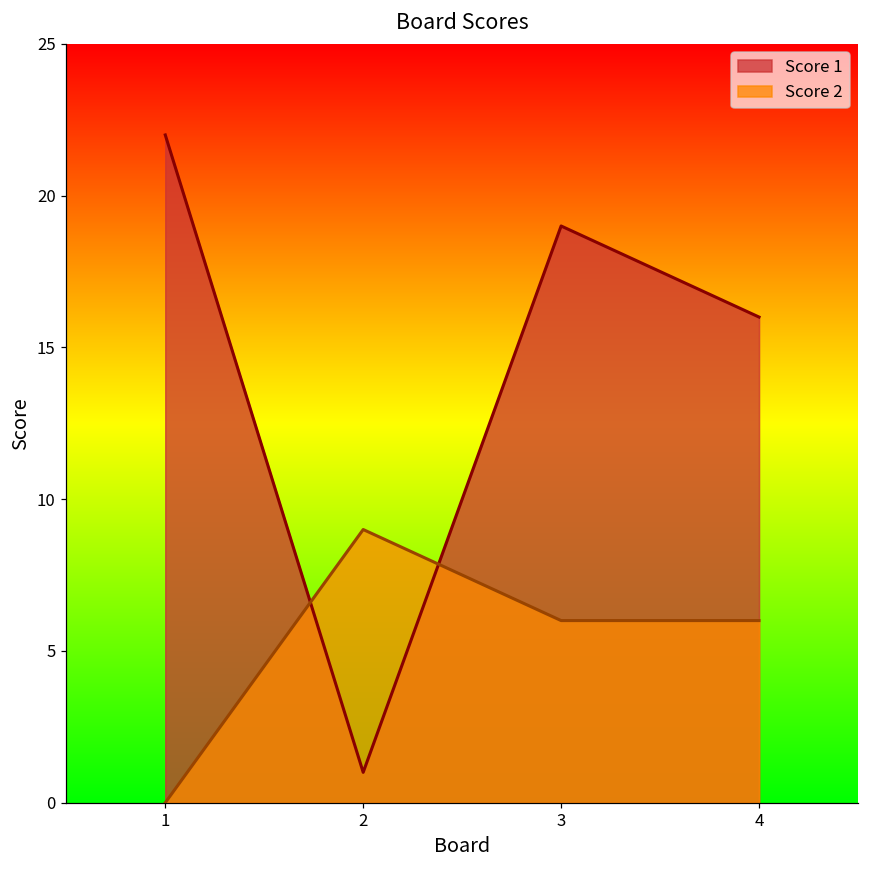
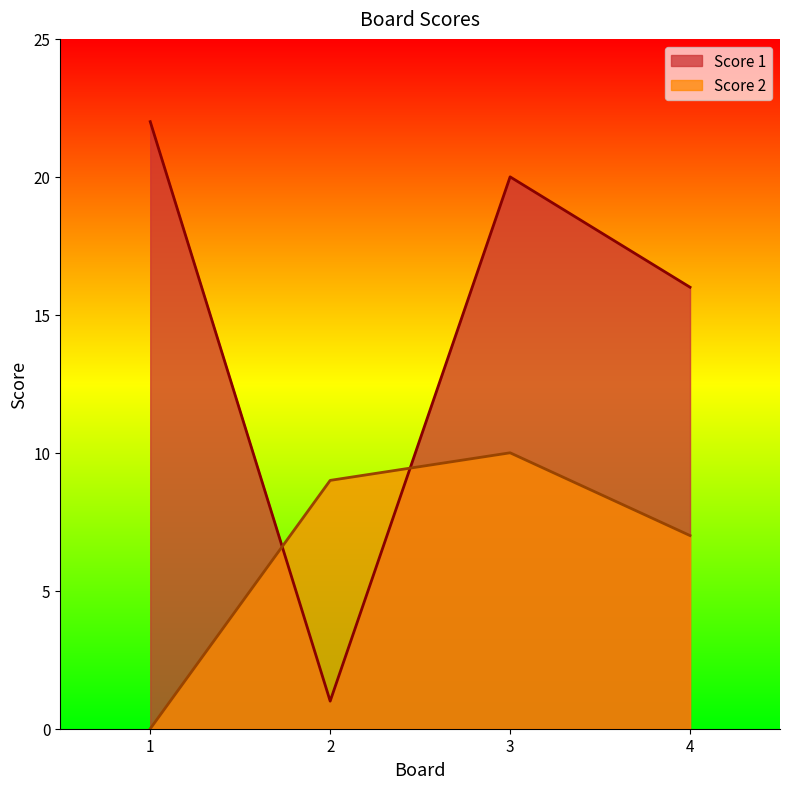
Score 1, 3: 19 -> 20
Score 2, 3: 6 -> 10
Score 2, 4: 6 -> 7
